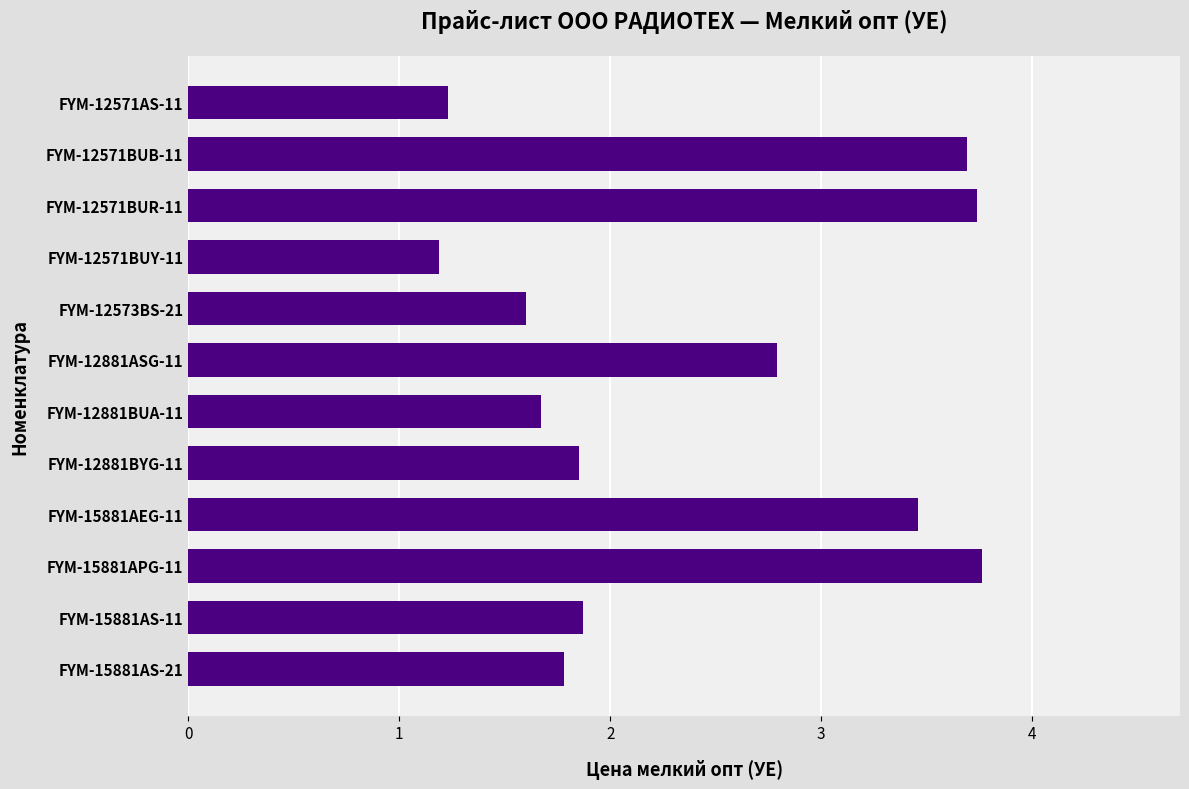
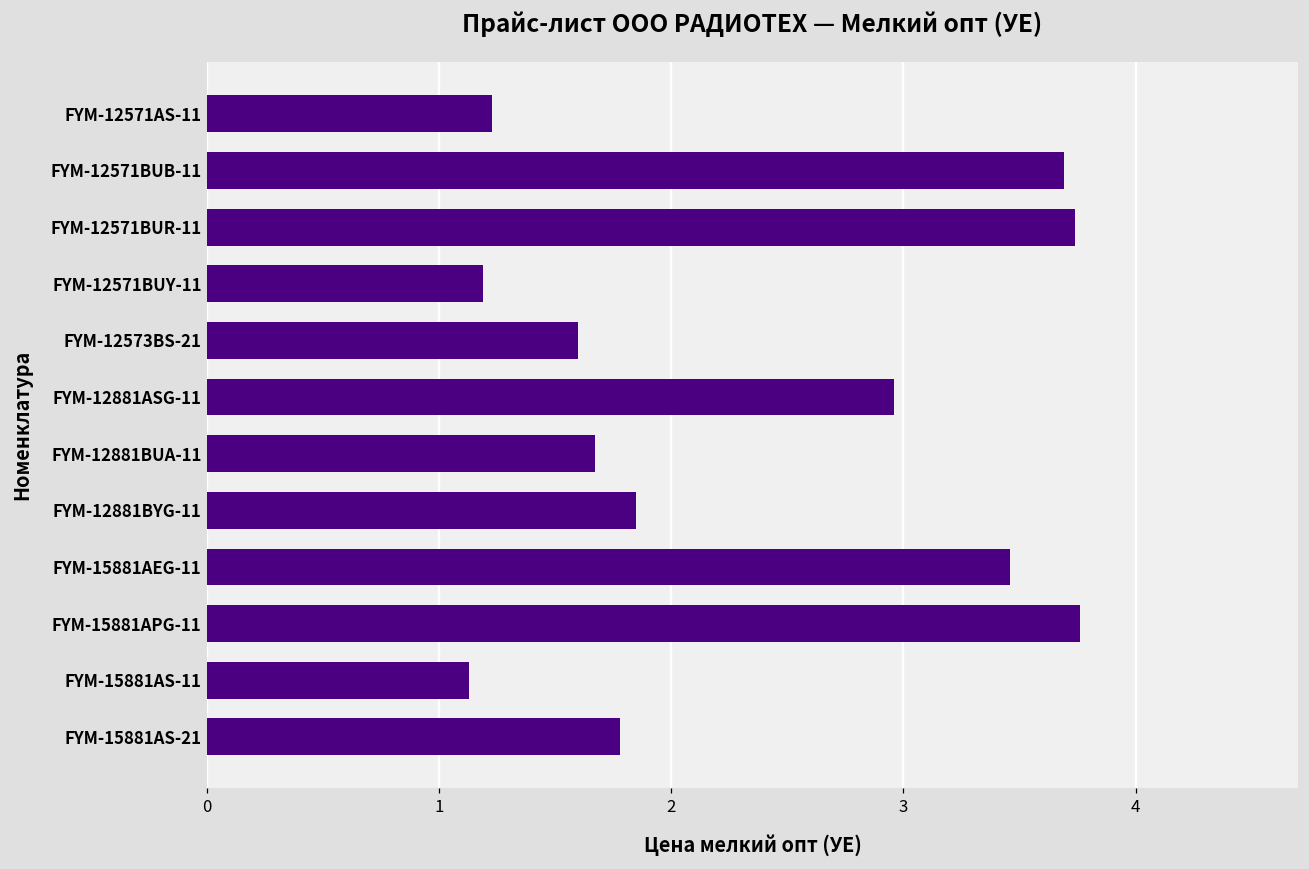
FYM-12881ASG-11: 2.79 -> 2.96
FYM-15881AS-11: 1.87 -> 1.13
